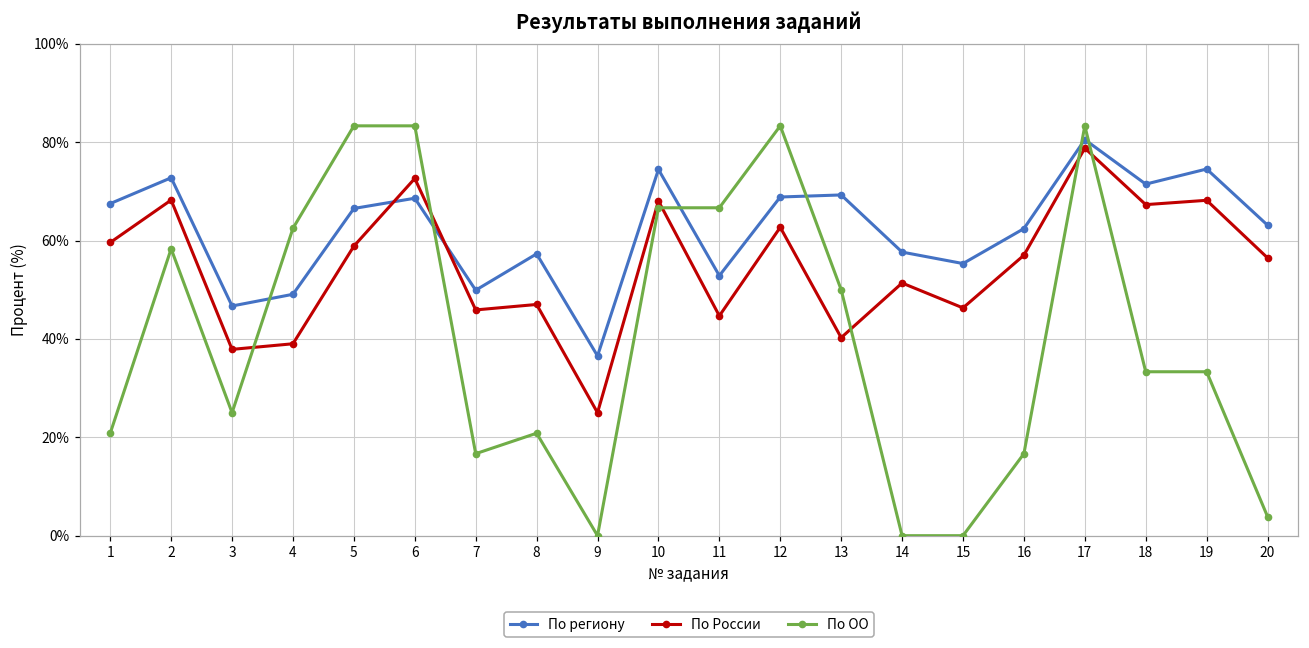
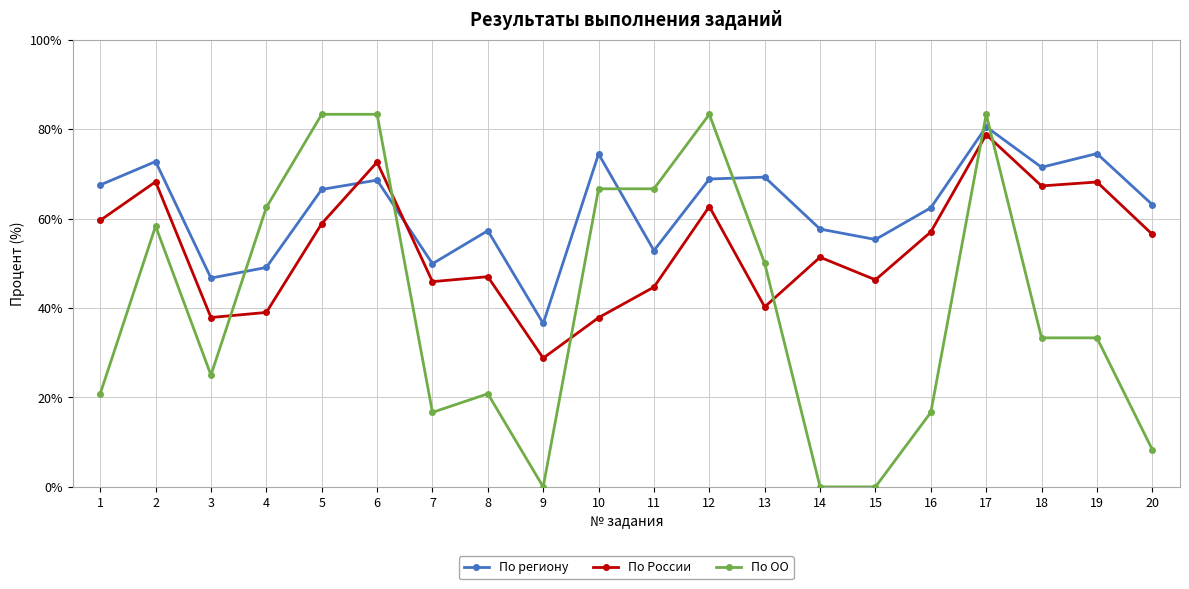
По России, 9: 25% -> 29%
По России, 10: 68% -> 38%
По ОО, 20: 4% -> 8%
